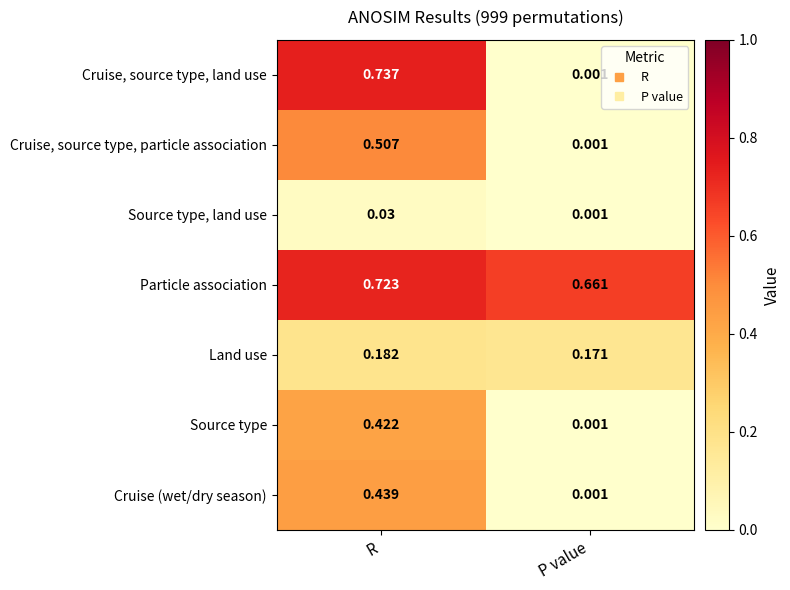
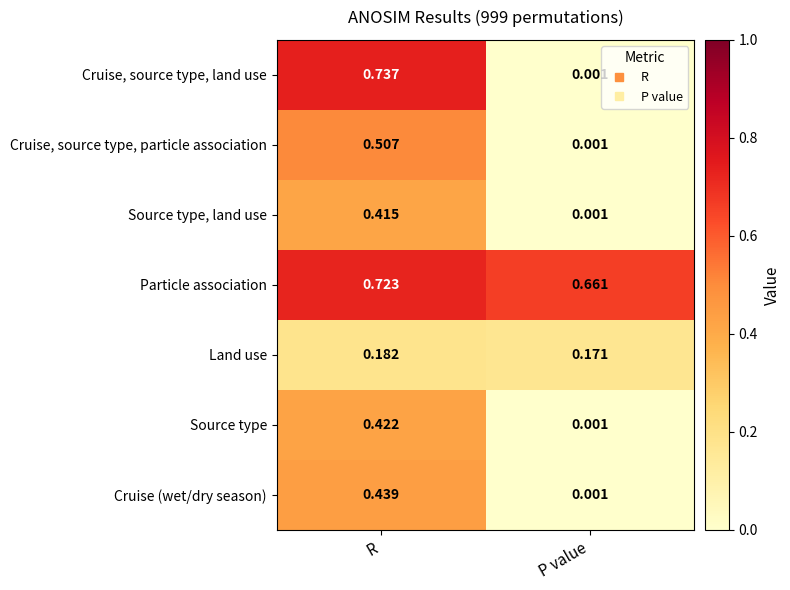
Source type, land use, R: 0.03 -> 0.415
